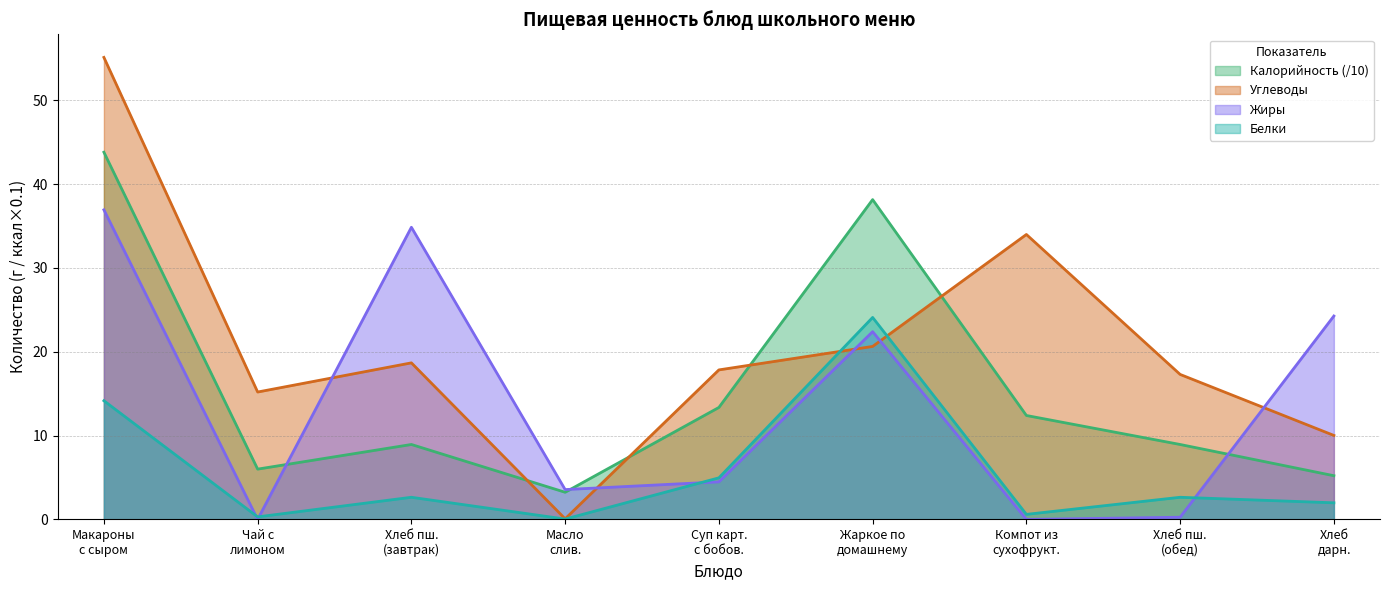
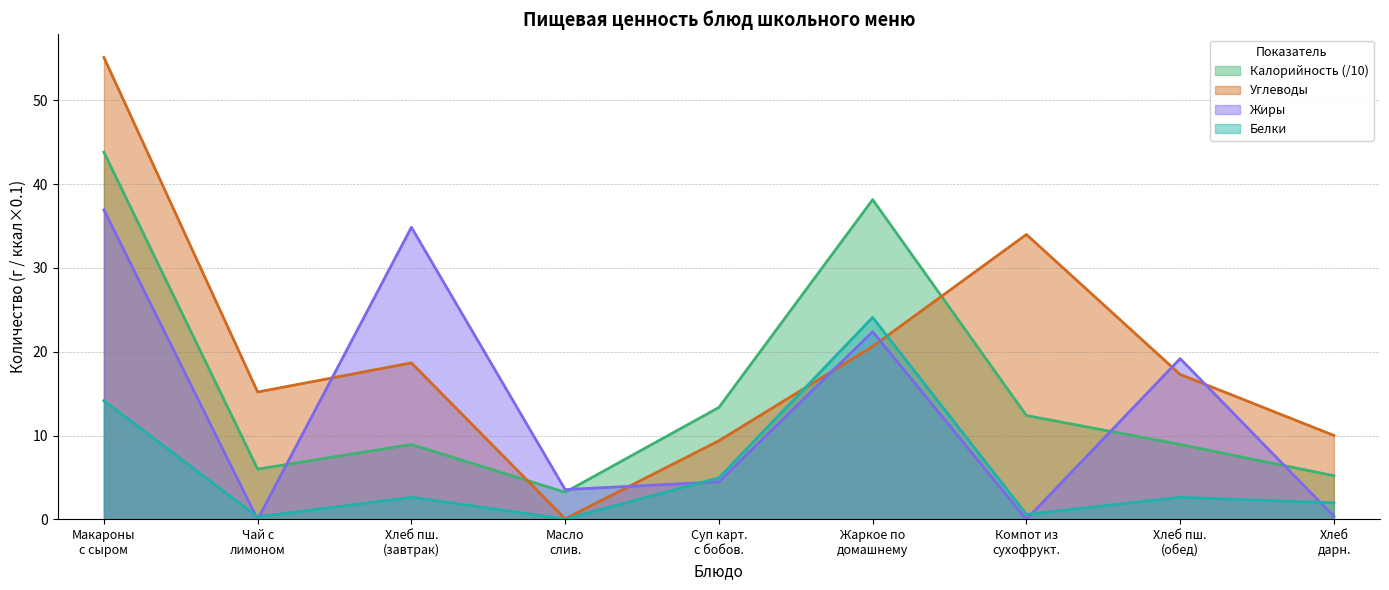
Углеводы, Суп карт. с бобов.: 18 -> 9
Жиры, Хлеб пш. (обед): 0 -> 19
Жиры, Хлеб дарн.: 24 -> 0
